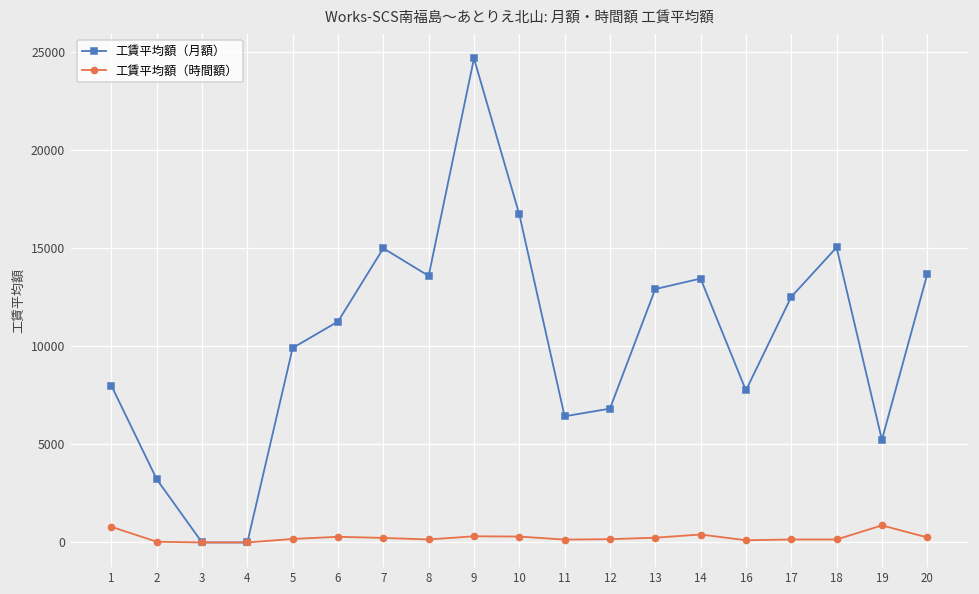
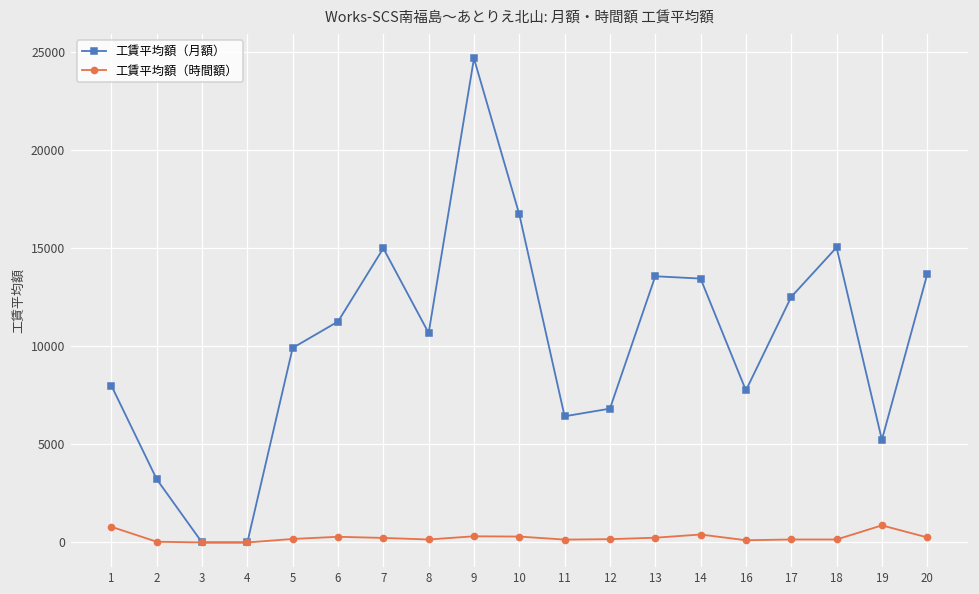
工賃平均額（月額）, 8: 13600 -> 10700
工賃平均額（月額）, 13: 12900 -> 13600
